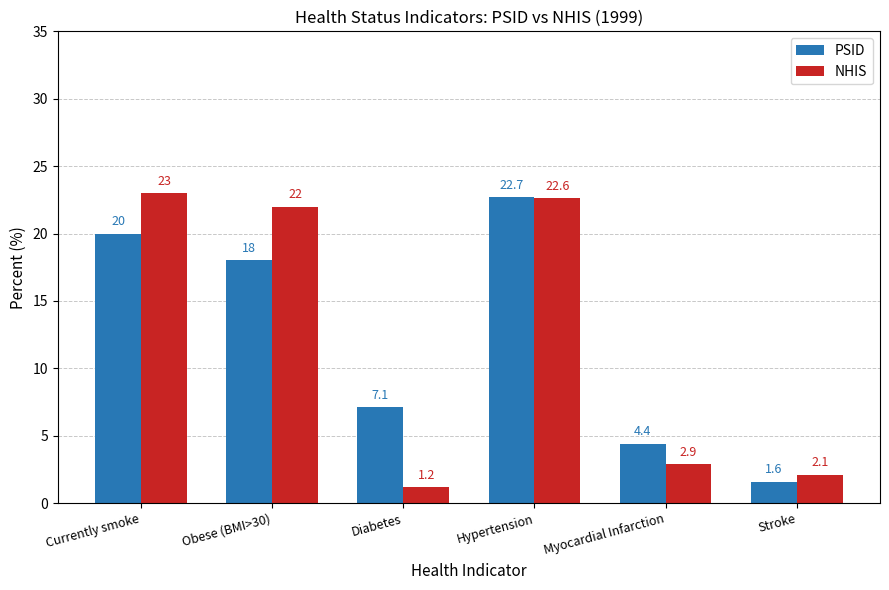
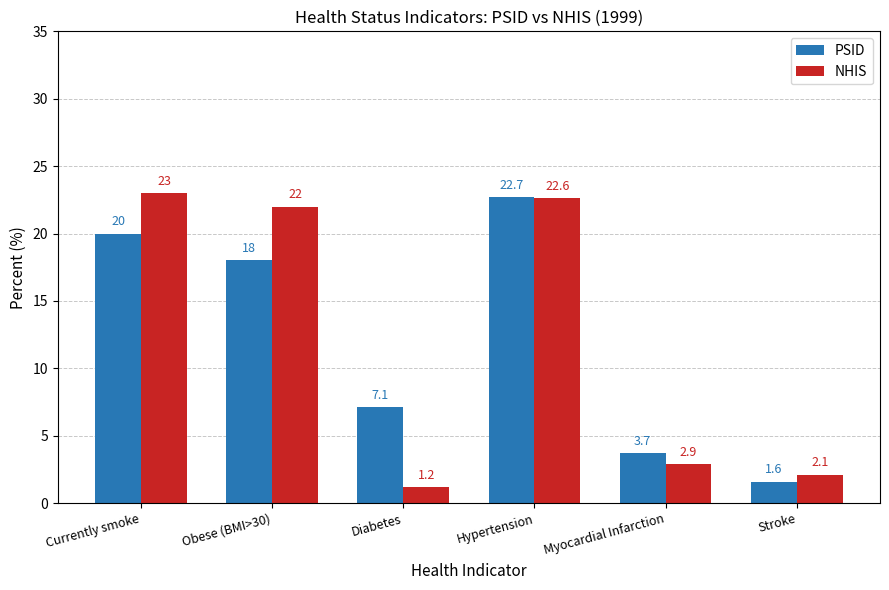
PSID, Myocardial Infarction: 4.4 -> 3.7
